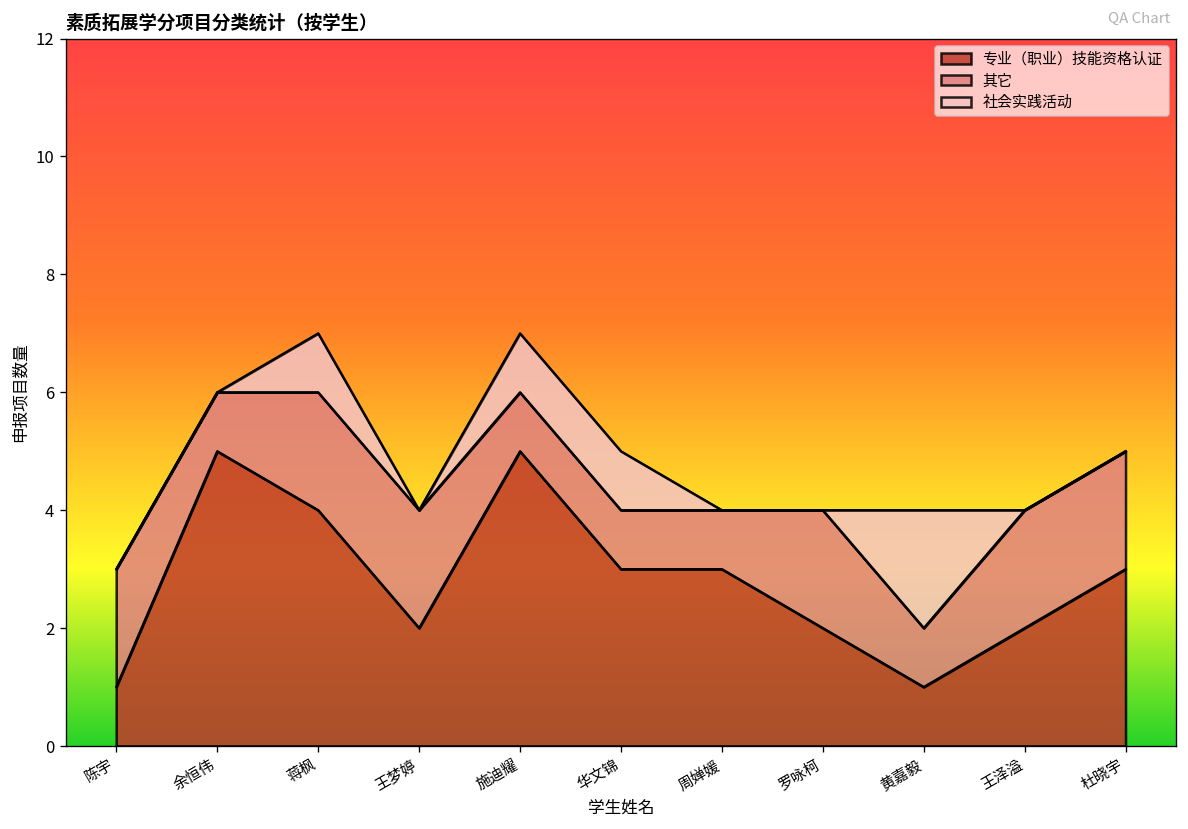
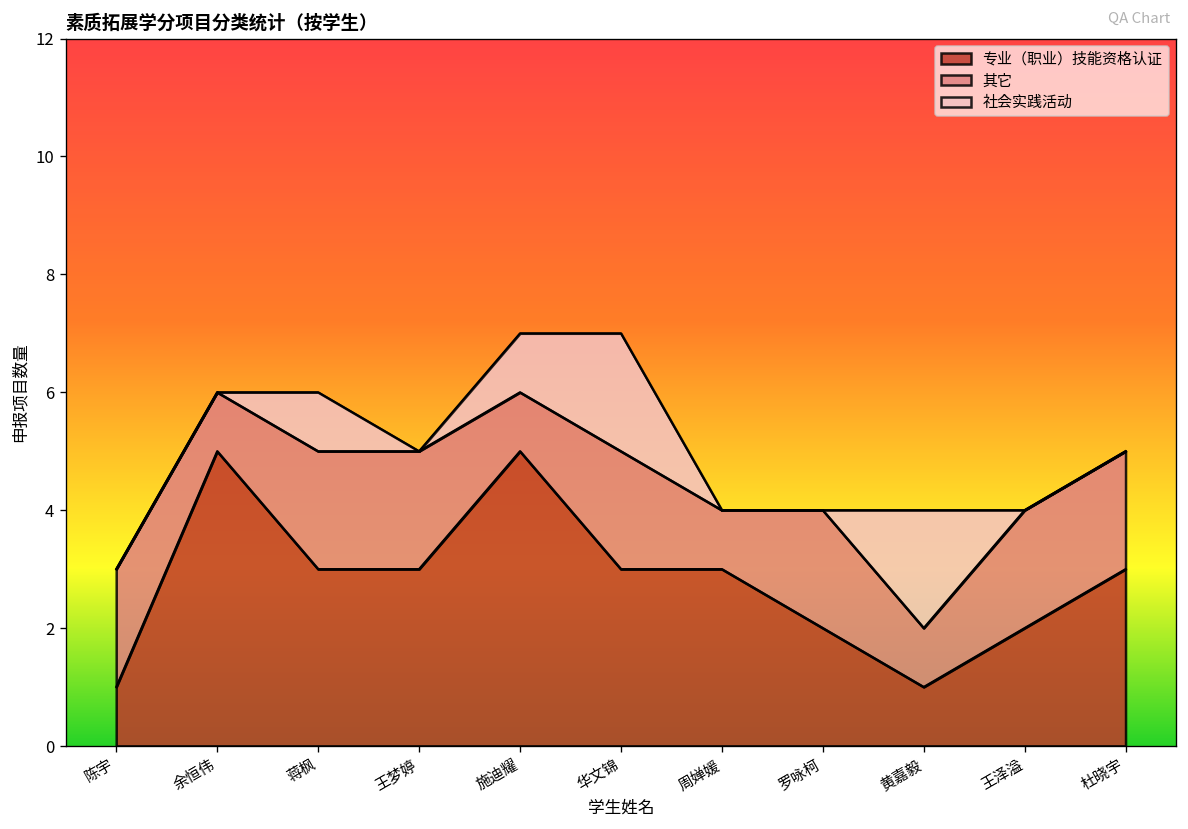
专业（职业）技能资格认证, 蒋枫: 4 -> 3
专业（职业）技能资格认证, 王梦婷: 2 -> 3
其它, 华文锦: 1 -> 2
社会实践活动, 华文锦: 1 -> 2
